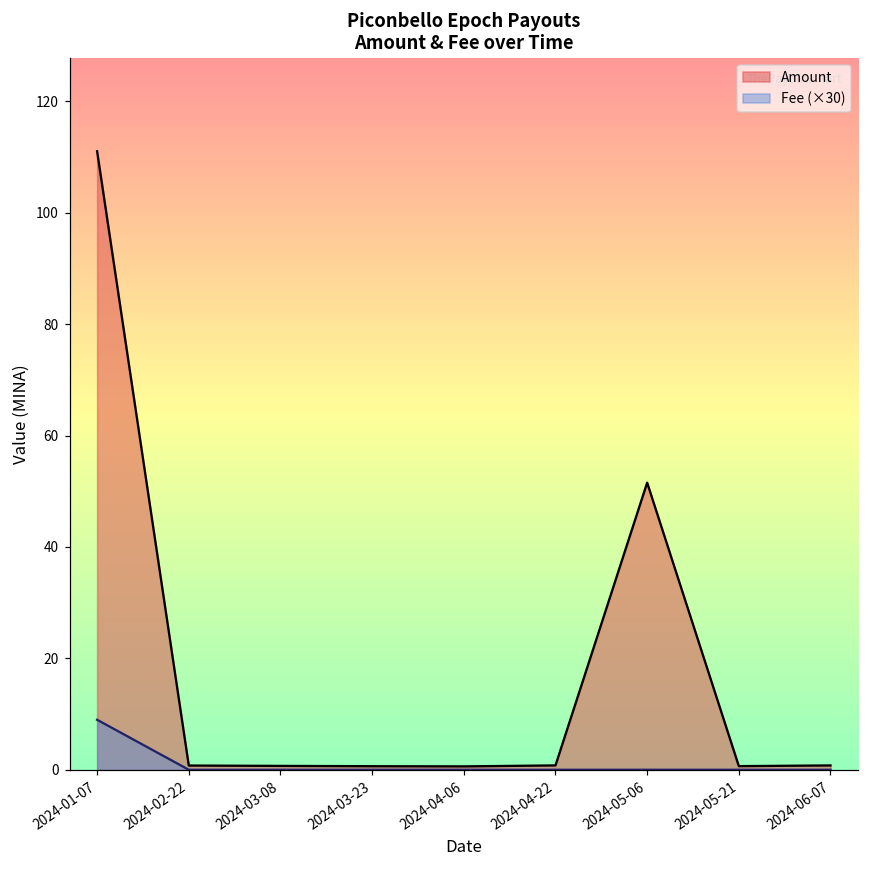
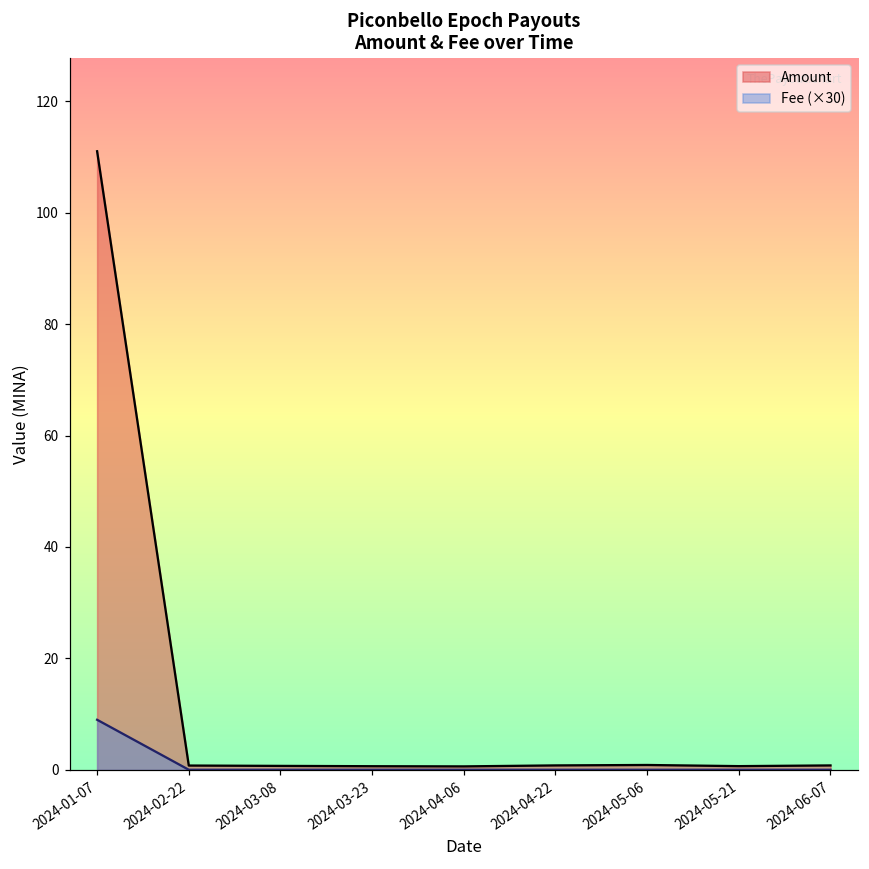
Amount, 2024-05-06: 52 -> 1
